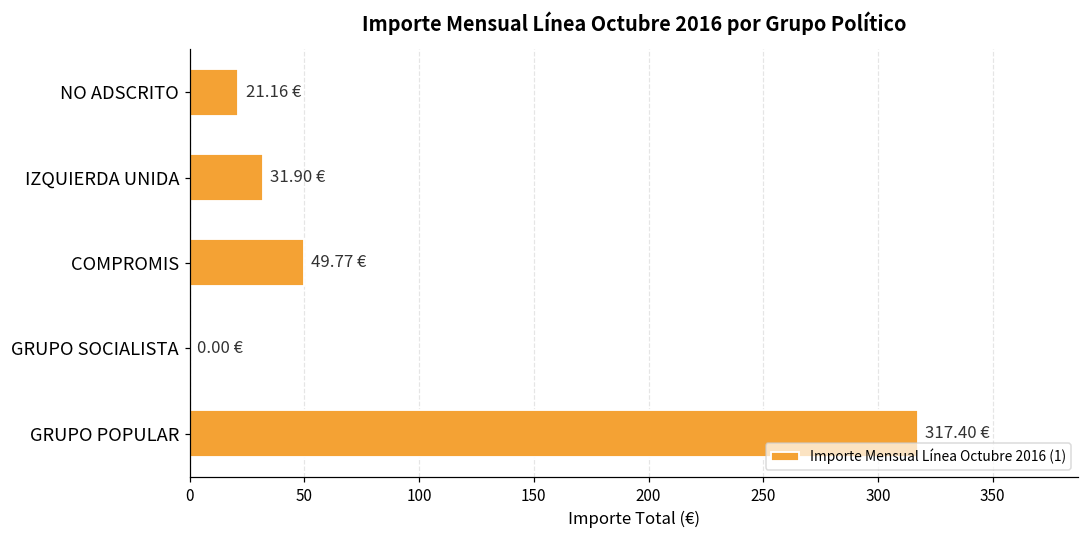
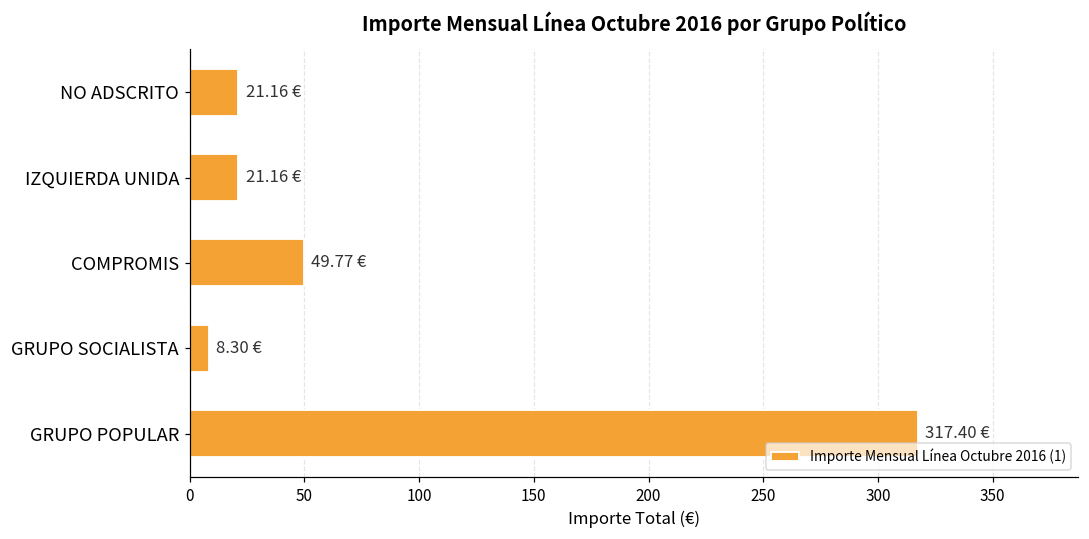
IZQUIERDA UNIDA: 31.90 -> 21.16
GRUPO SOCIALISTA: 0.00 -> 8.30
